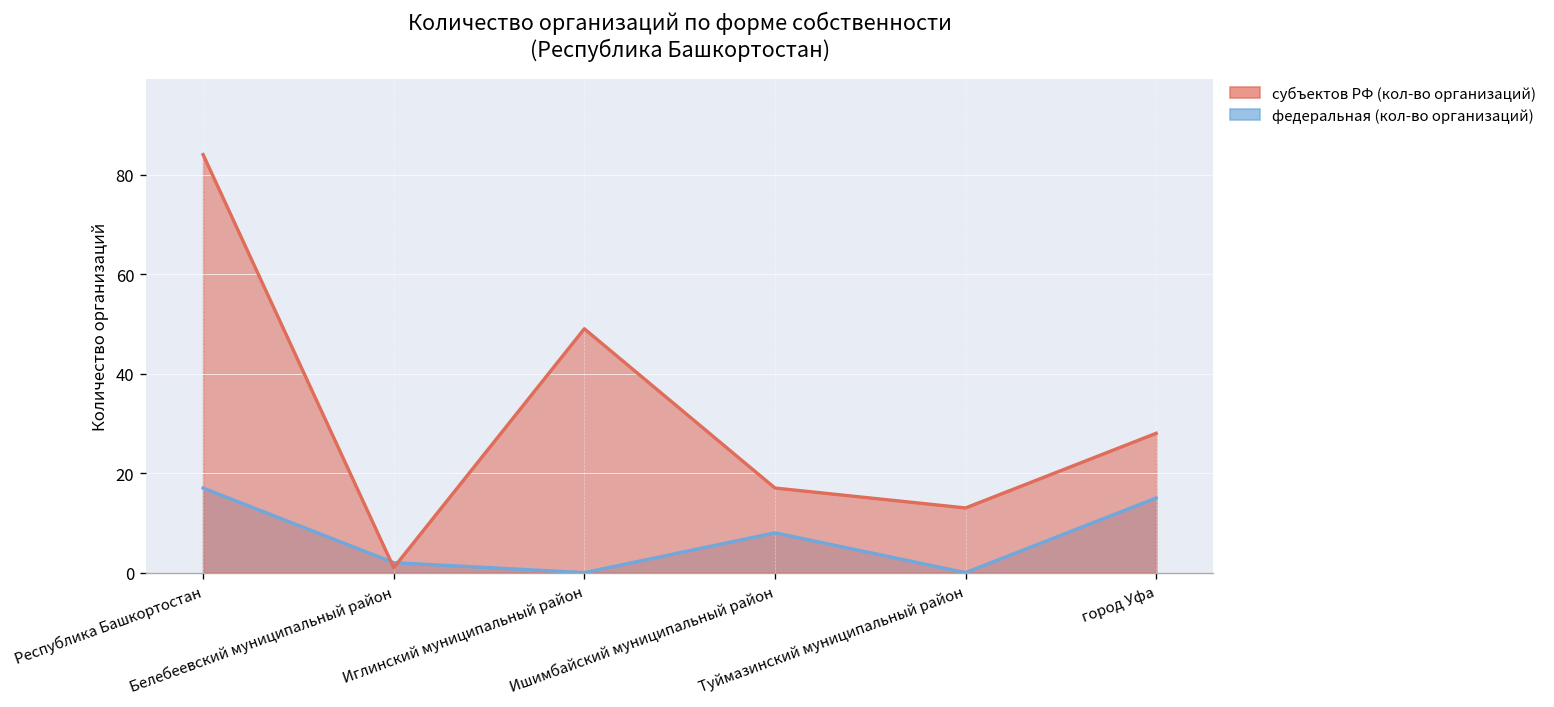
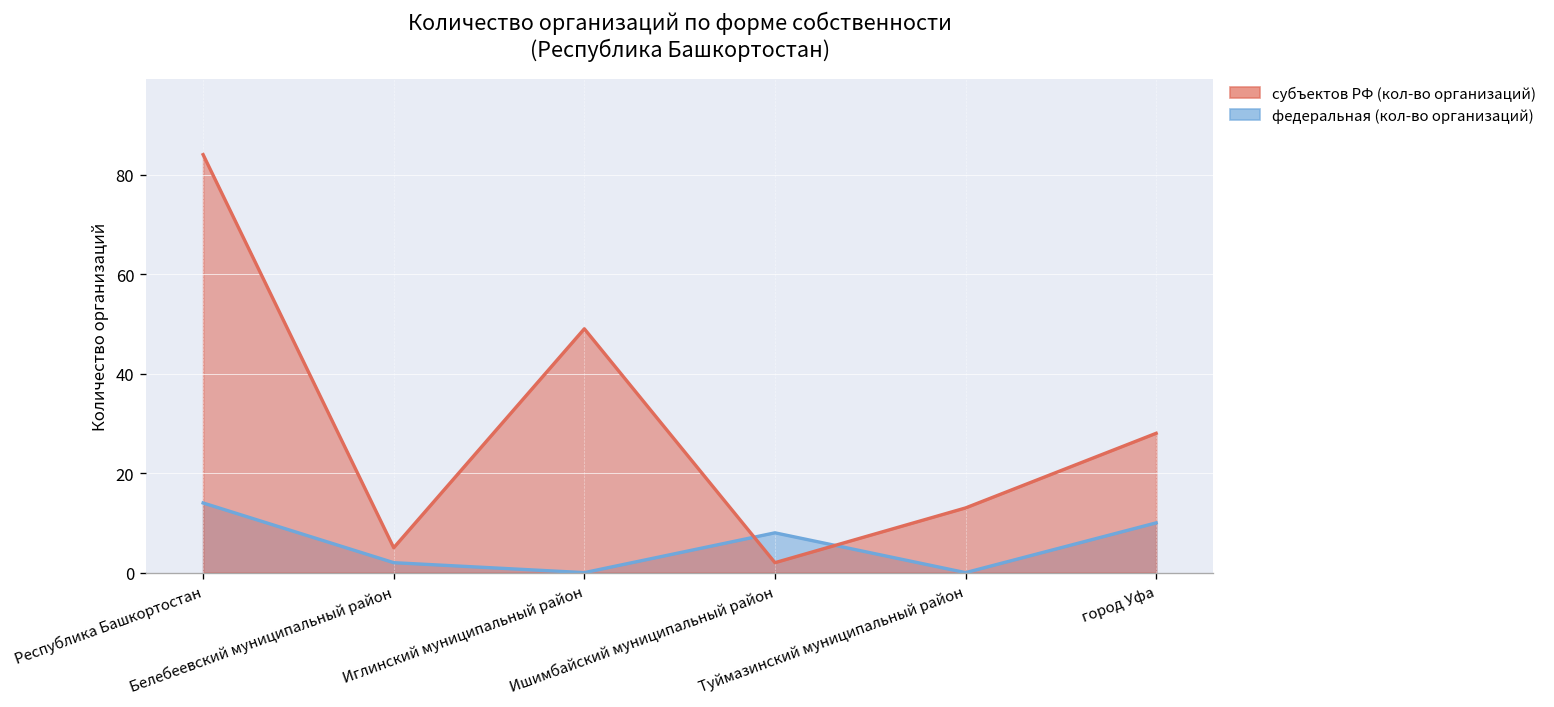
федеральная (кол-во организаций), Республика Башкортостан: 17 -> 14
субъектов РФ (кол-во организаций), Белебеевский муниципальный район: 1 -> 5
субъектов РФ (кол-во организаций), Ишимбайский муниципальный район: 17 -> 2
федеральная (кол-во организаций), город Уфа: 15 -> 10
